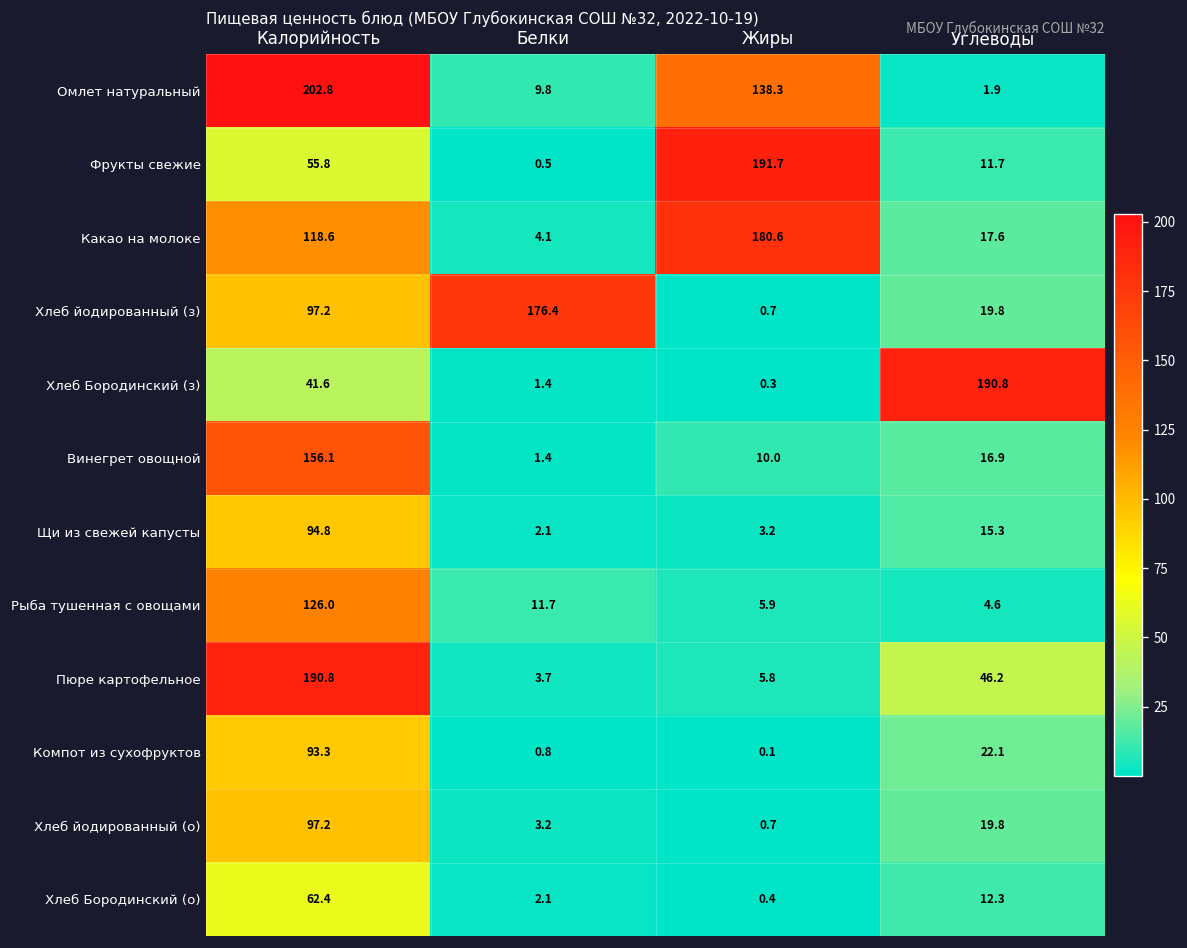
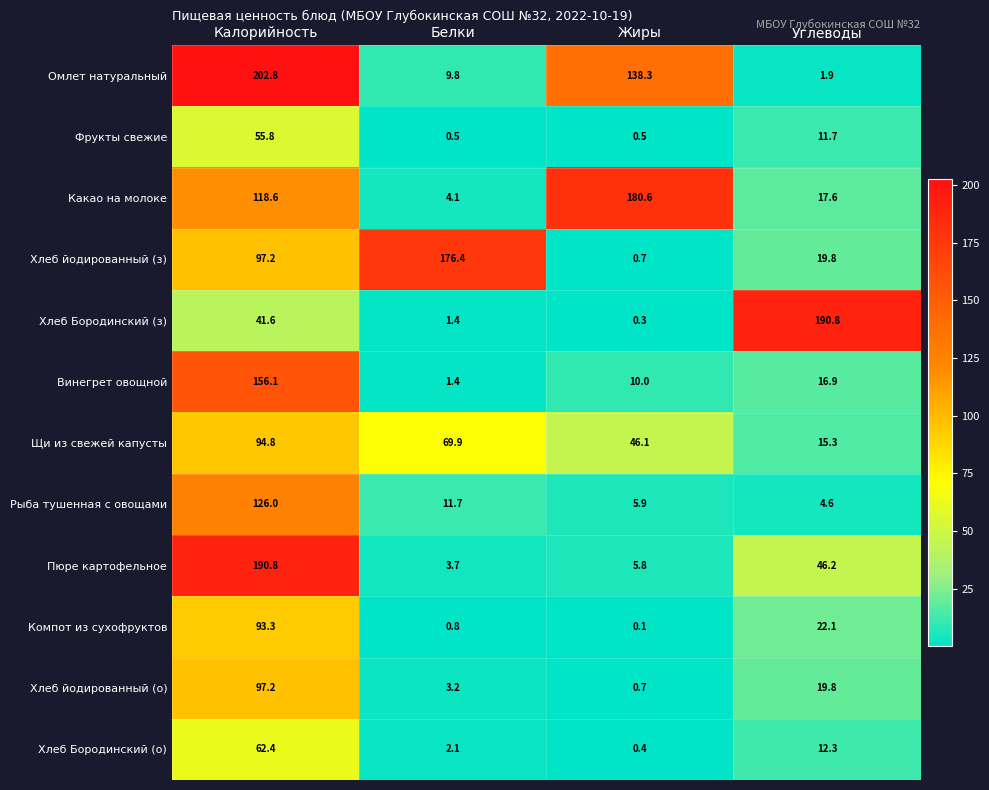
Фрукты свежие, Жиры: 191.7 -> 0.5
Щи из свежей капусты, Белки: 2.1 -> 69.9
Щи из свежей капусты, Жиры: 3.2 -> 46.1
